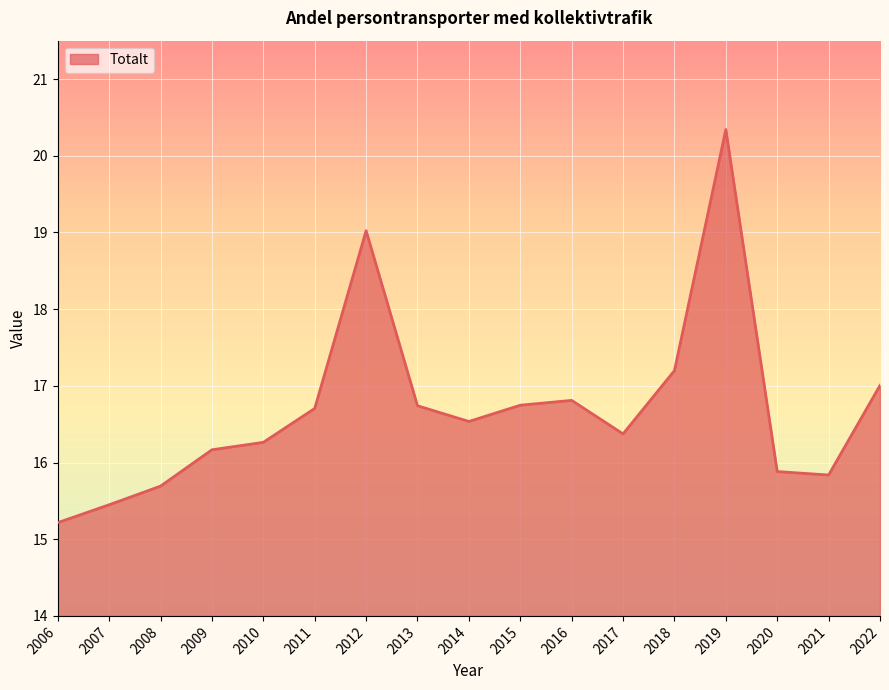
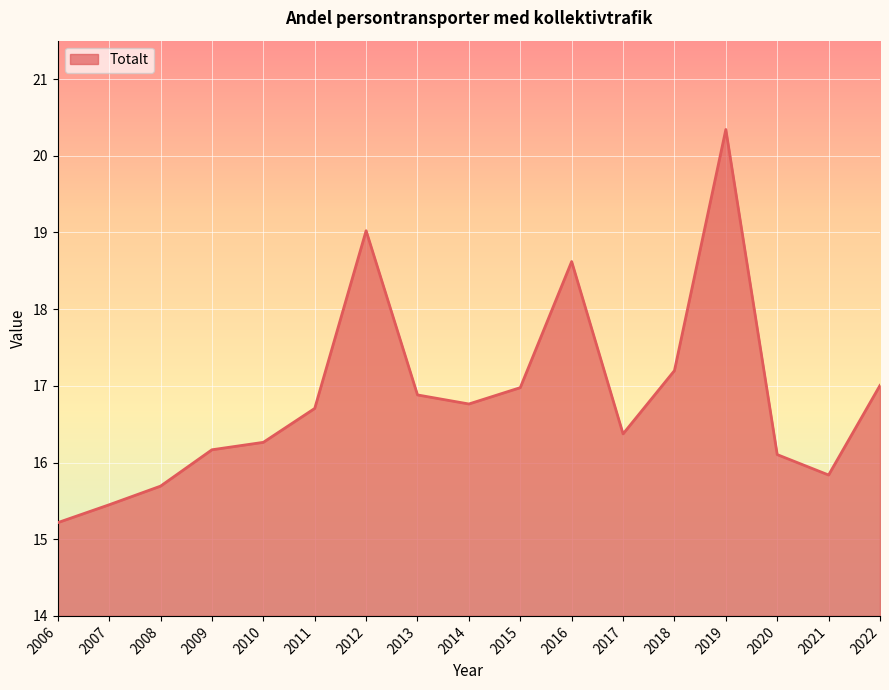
2013: 16.7 -> 16.9
2014: 16.5 -> 16.8
2015: 16.7 -> 17.0
2016: 16.8 -> 18.6
2020: 15.9 -> 16.1
